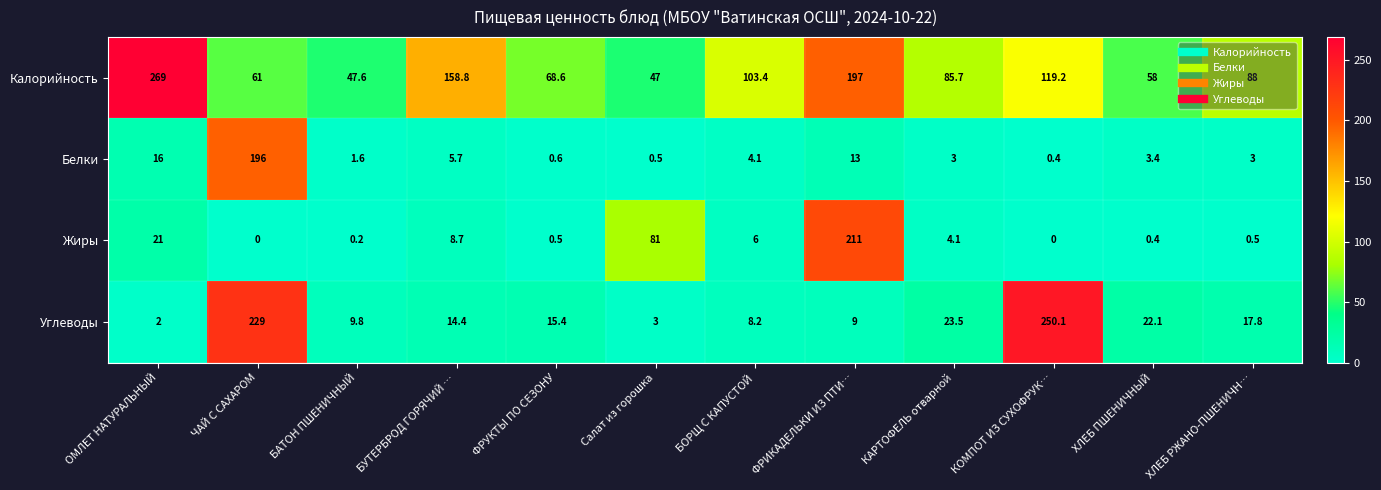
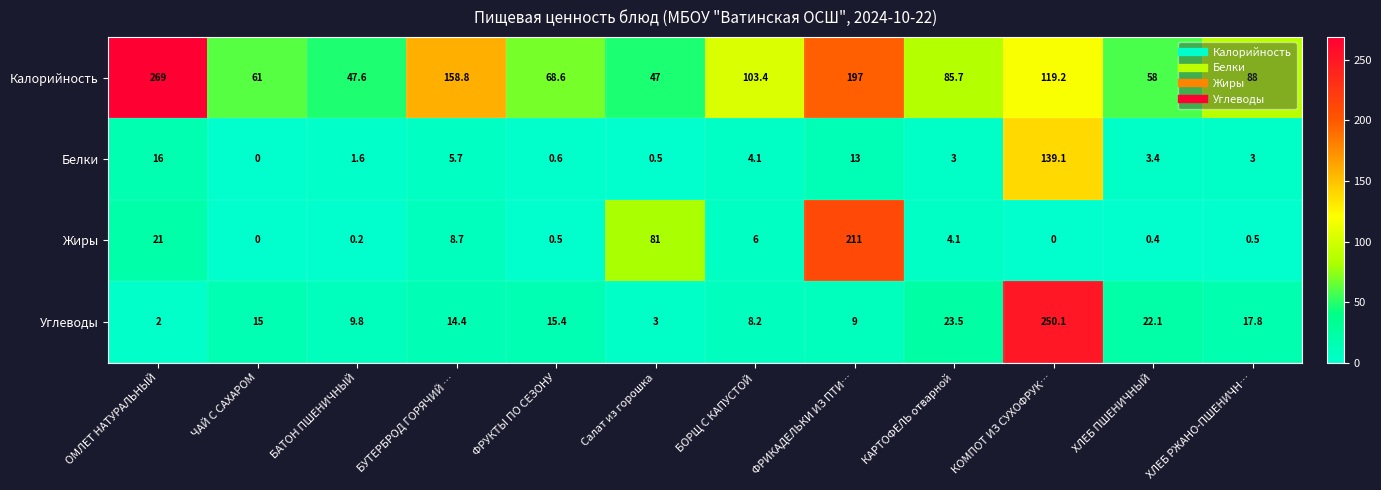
Белки, ЧАЙ С САХАРОМ: 196 -> 0
Белки, КОМПОТ ИЗ СУХОФРУК…: 0.4 -> 139.1
Углеводы, ЧАЙ С САХАРОМ: 229 -> 15
